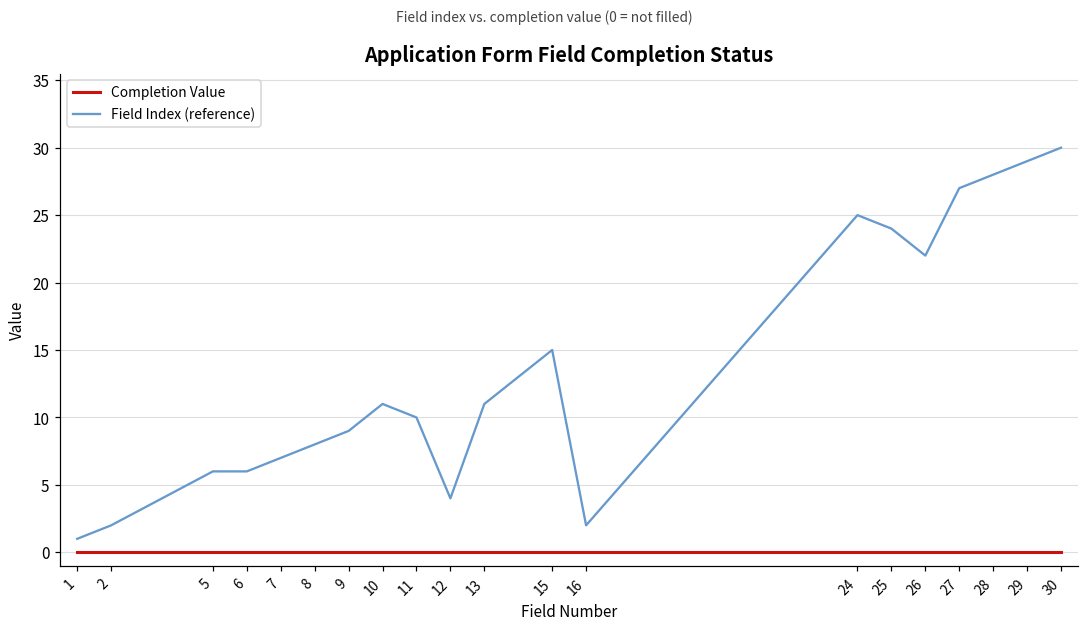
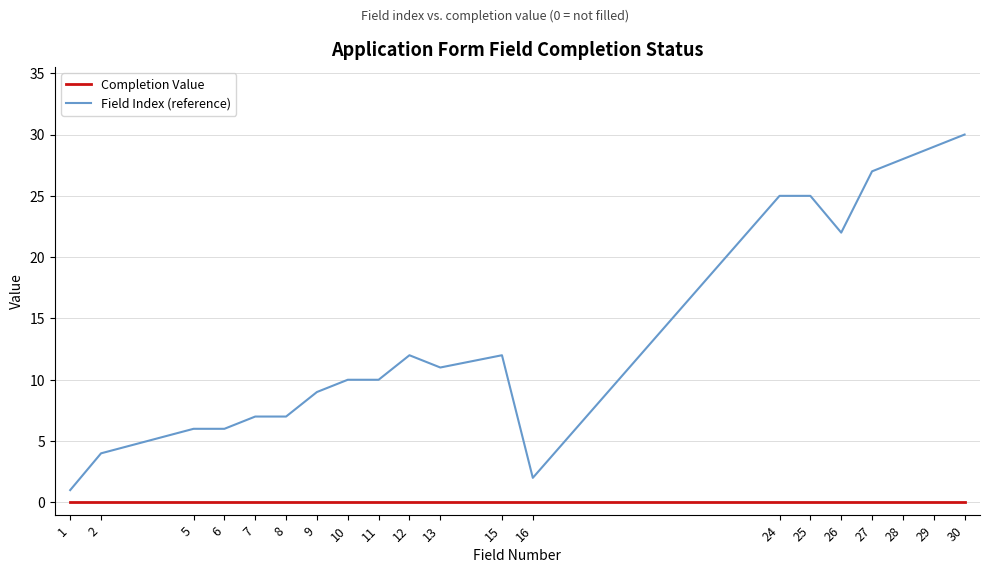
Field Index (reference), 2: 2 -> 4
Field Index (reference), 8: 8 -> 7
Field Index (reference), 10: 11 -> 10
Field Index (reference), 12: 4 -> 12
Field Index (reference), 15: 15 -> 12
Field Index (reference), 25: 24 -> 25
